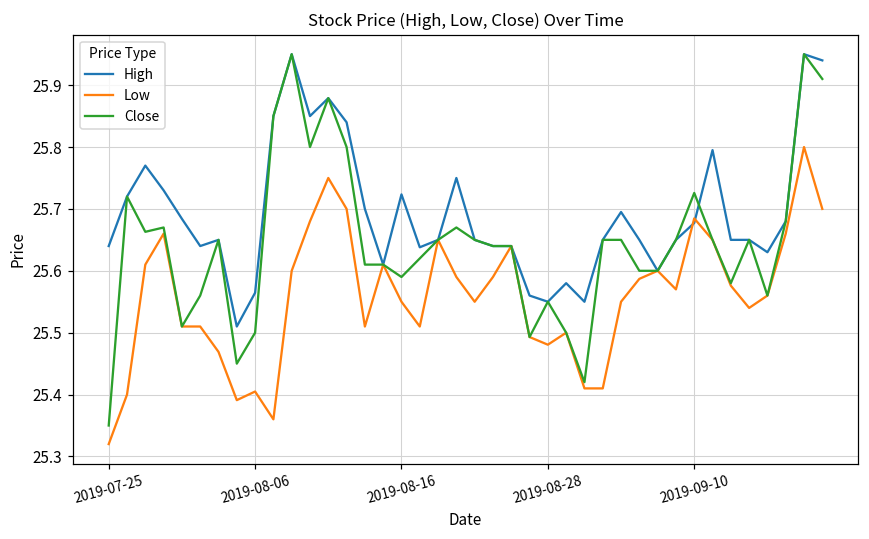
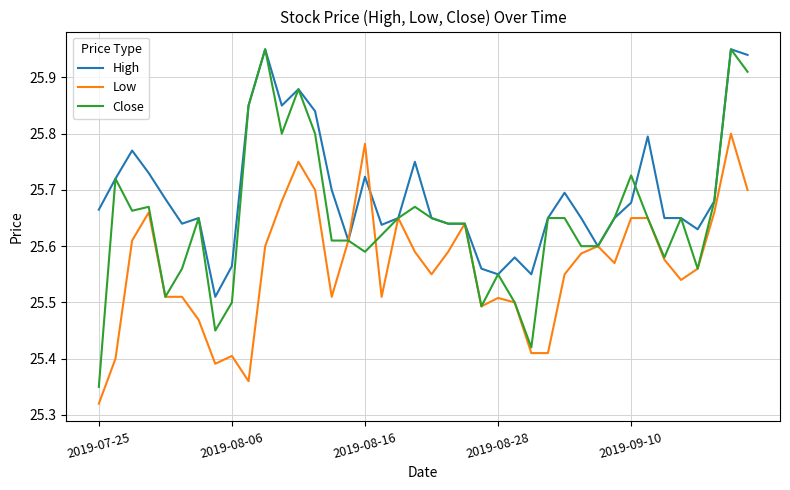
High, 2019-07-25: 25.64 -> 25.66
Low, 2019-08-16: 25.55 -> 25.78
Low, 2019-08-28: 25.48 -> 25.51
Low, 2019-09-10: 25.68 -> 25.65
